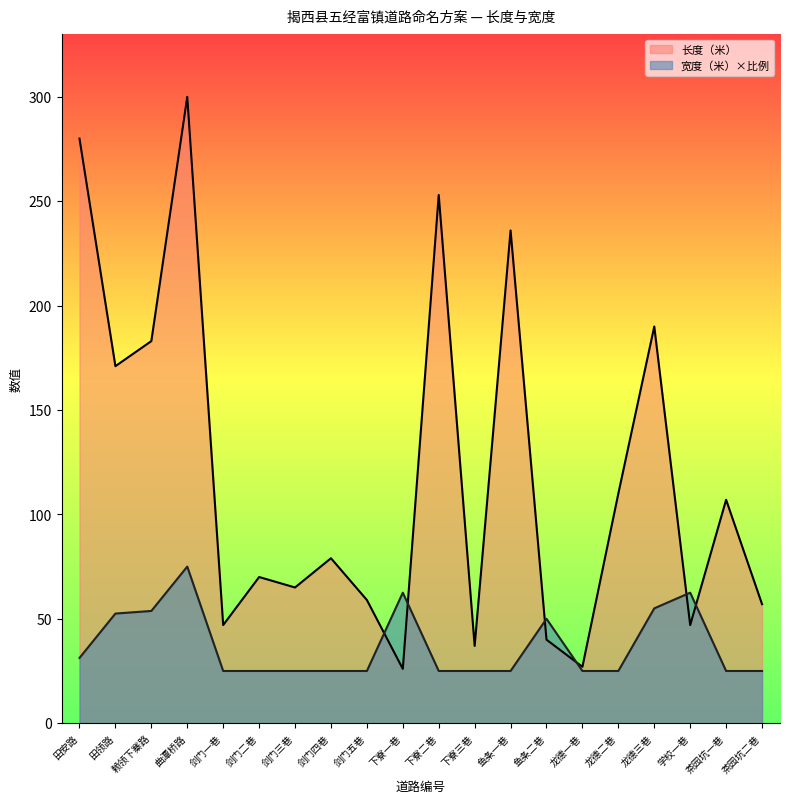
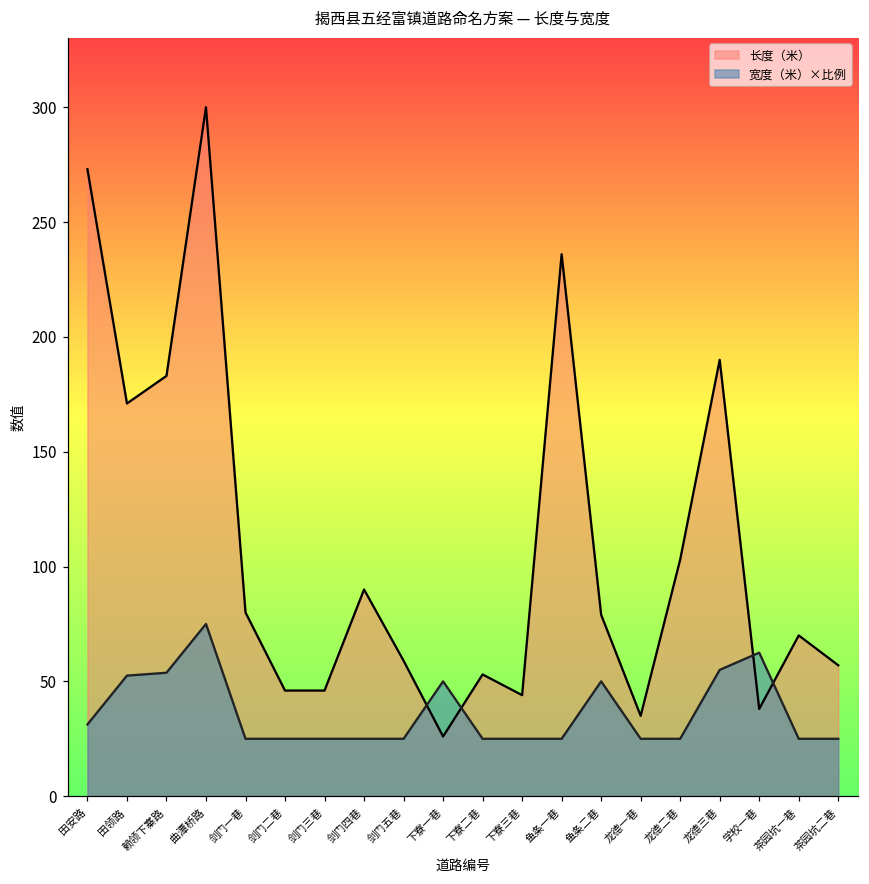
长度（米）, 田安路: 280 -> 273
长度（米）, 剑门一巷: 47 -> 80
长度（米）, 剑门二巷: 70 -> 46
长度（米）, 剑门三巷: 65 -> 46
长度（米）, 剑门四巷: 79 -> 90
宽度（米）×比例, 下寮一巷: 63 -> 50
长度（米）, 下寮二巷: 253 -> 53
长度（米）, 下寮三巷: 37 -> 44
长度（米）, 鱼条二巷: 40 -> 79
长度（米）, 龙德一巷: 27 -> 35
长度（米）, 龙德二巷: 110 -> 103
长度（米）, 学校一巷: 47 -> 38
长度（米）, 茶园坑一巷: 107 -> 70
